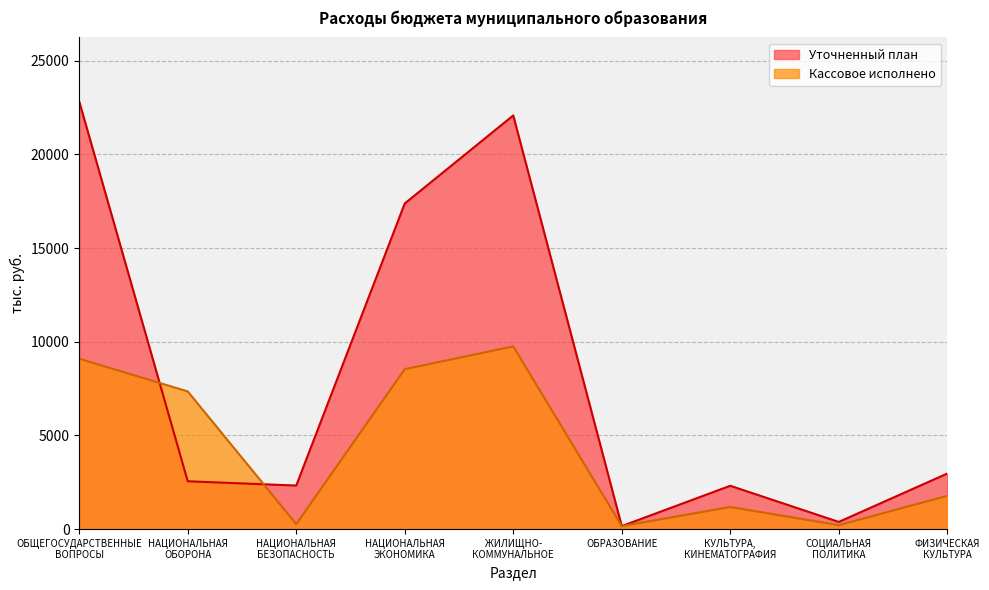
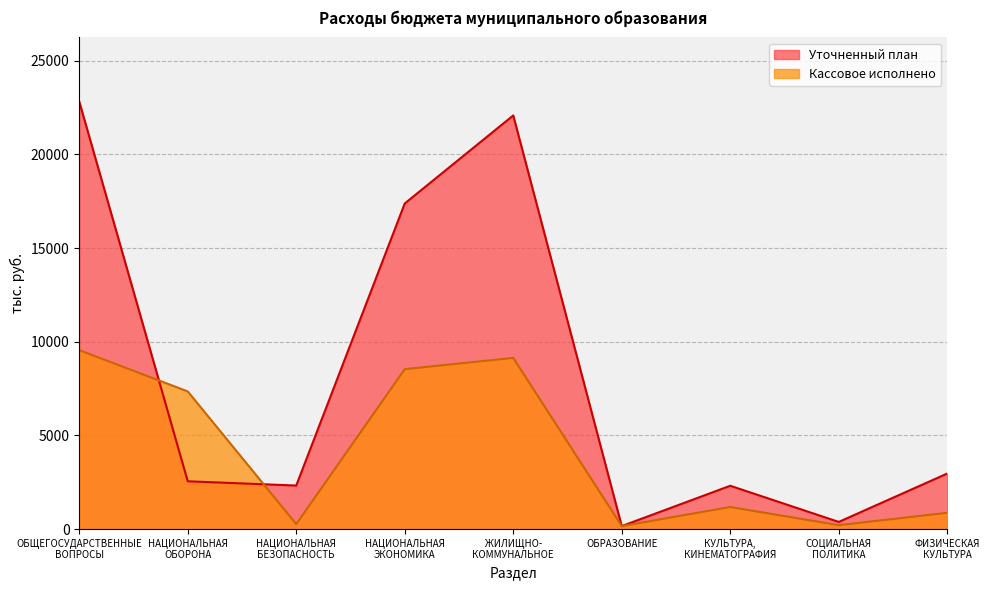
Кассовое исполнено, ОБЩЕГОСУДАРСТВЕННЫЕ ВОПРОСЫ: 9100 -> 9600
Кассовое исполнено, ЖИЛИЩНО- КОММУНАЛЬНОЕ: 9800 -> 9100
Кассовое исполнено, ФИЗИЧЕСКАЯ КУЛЬТУРА: 1800 -> 900
